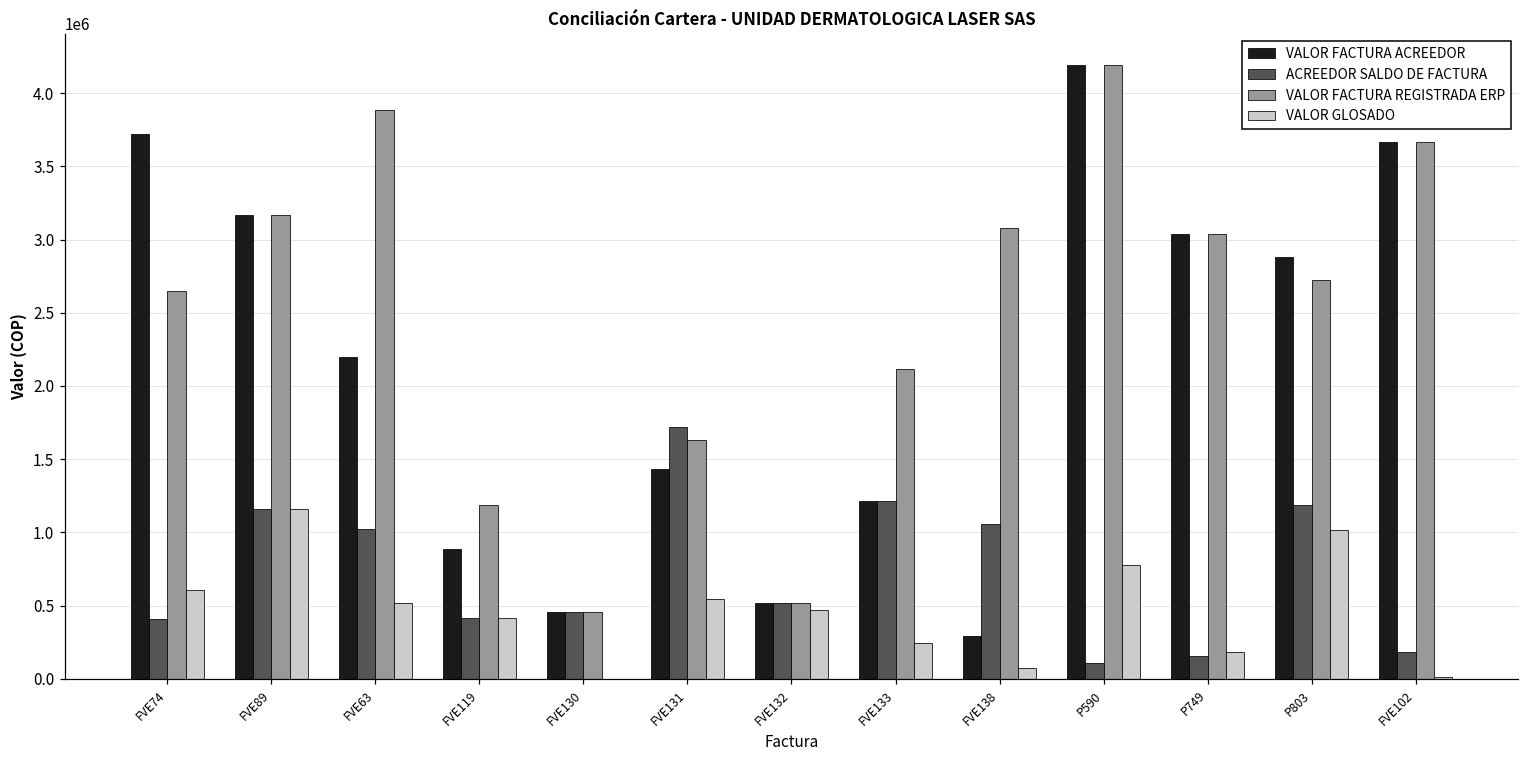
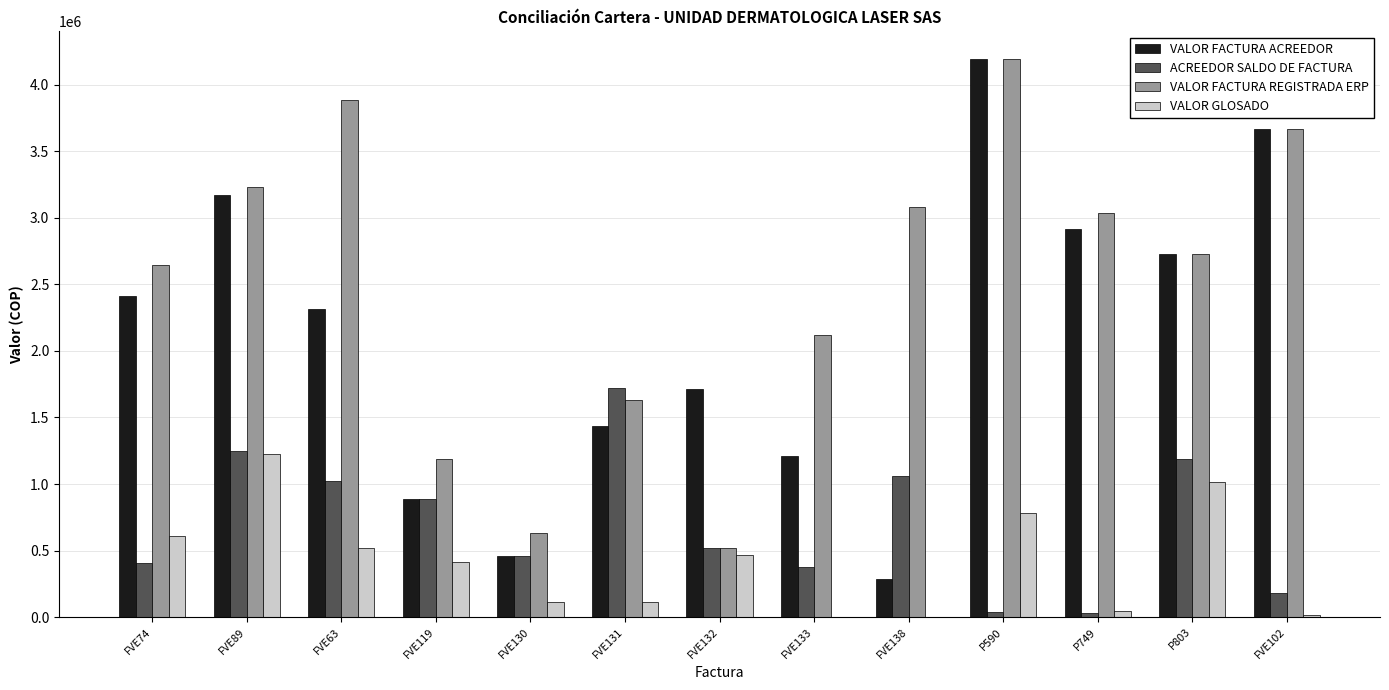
VALOR FACTURA ACREEDOR, FVE74: 3720000 -> 2410000
ACREEDOR SALDO DE FACTURA, FVE89: 1160000 -> 1250000
VALOR FACTURA REGISTRADA ERP, FVE89: 3170000 -> 3230000
VALOR GLOSADO, FVE89: 1160000 -> 1220000
VALOR FACTURA ACREEDOR, FVE63: 2200000 -> 2320000
ACREEDOR SALDO DE FACTURA, FVE119: 420000 -> 890000
VALOR FACTURA REGISTRADA ERP, FVE130: 460000 -> 630000
VALOR GLOSADO, FVE130: 0 -> 120000
VALOR GLOSADO, FVE131: 540000 -> 110000
VALOR FACTURA ACREEDOR, FVE132: 520000 -> 1710000
ACREEDOR SALDO DE FACTURA, FVE133: 1210000 -> 370000
VALOR GLOSADO, FVE133: 240000 -> 0
VALOR GLOSADO, FVE138: 70000 -> 0
ACREEDOR SALDO DE FACTURA, P590: 110000 -> 40000
VALOR FACTURA ACREEDOR, P749: 3030000 -> 2910000
ACREEDOR SALDO DE FACTURA, P749: 160000 -> 30000
VALOR GLOSADO, P749: 190000 -> 40000
VALOR FACTURA ACREEDOR, P803: 2880000 -> 2720000
